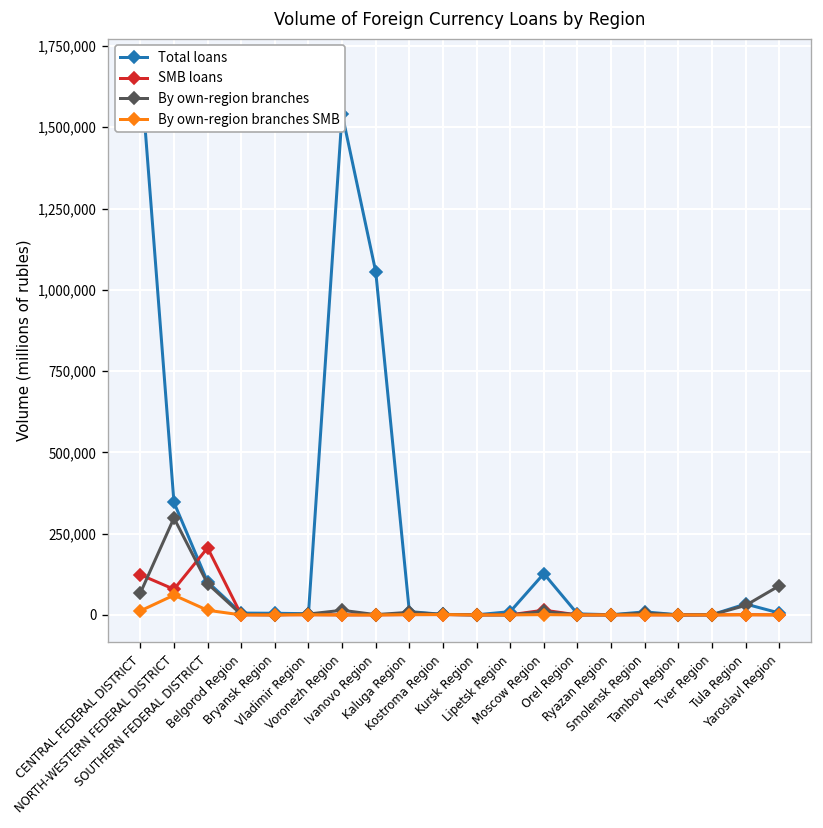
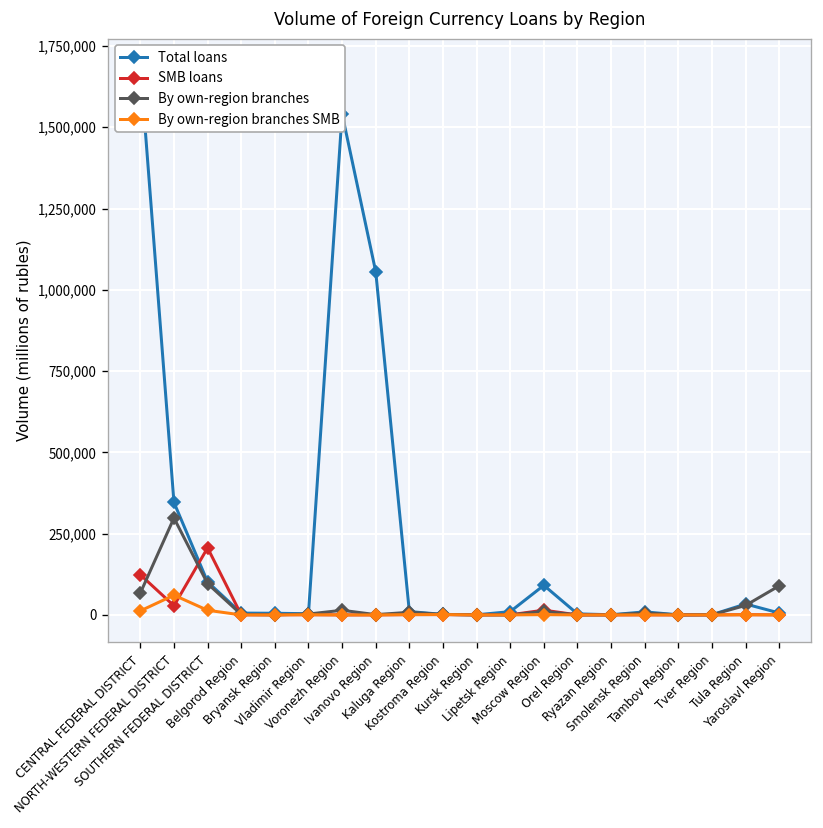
SMB loans, NORTH-WESTERN FEDERAL DISTRICT: 80,000 -> 30,000
Total loans, Moscow Region: 130,000 -> 90,000
